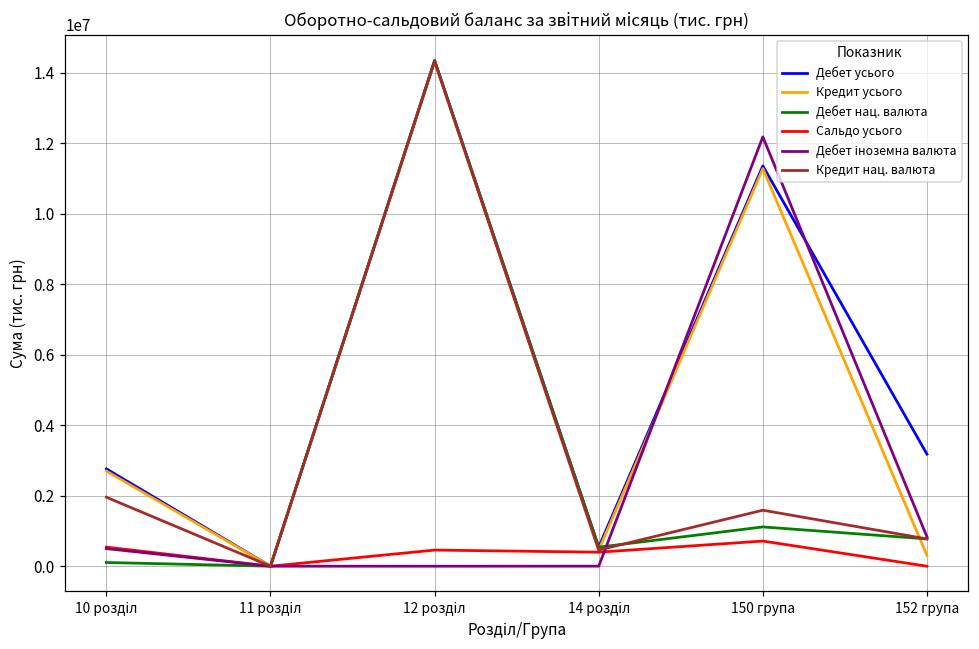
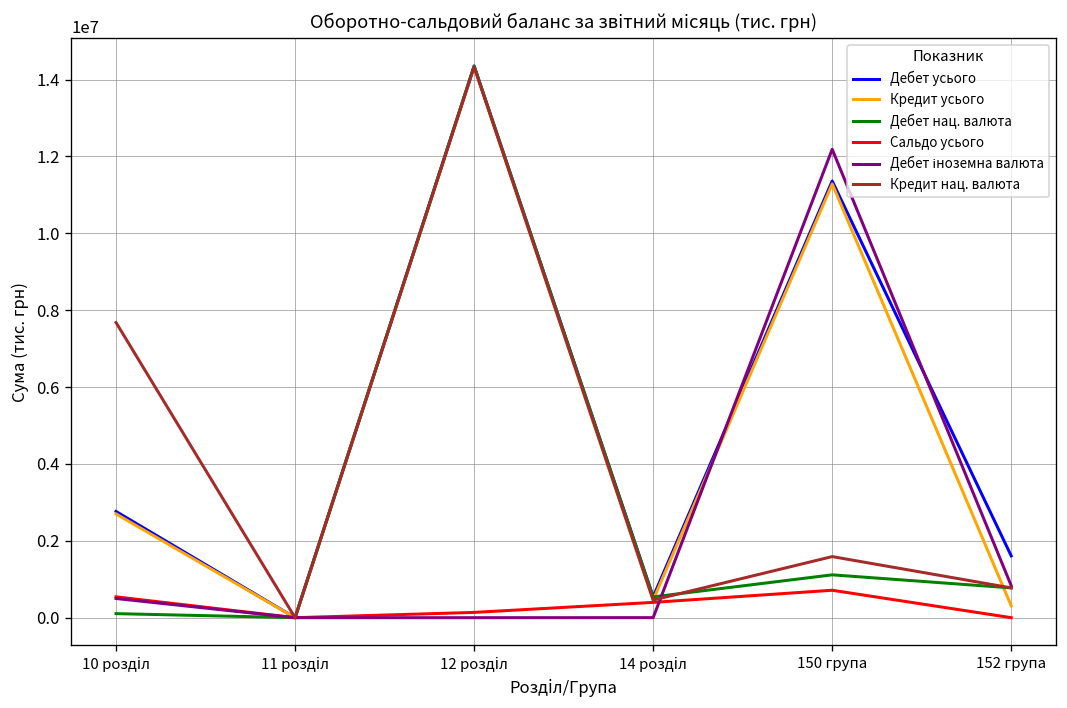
Кредит нац. валюта, 10 розділ: 2000000 -> 7700000
Сальдо усього, 12 розділ: 500000 -> 100000
Дебет усього, 152 група: 3200000 -> 1600000
